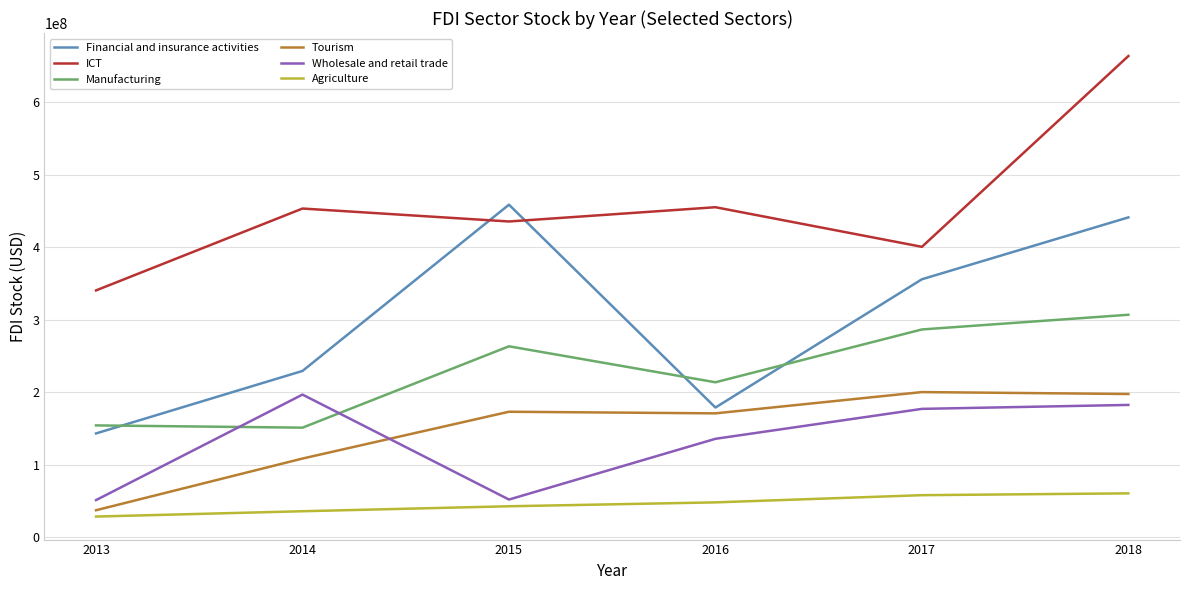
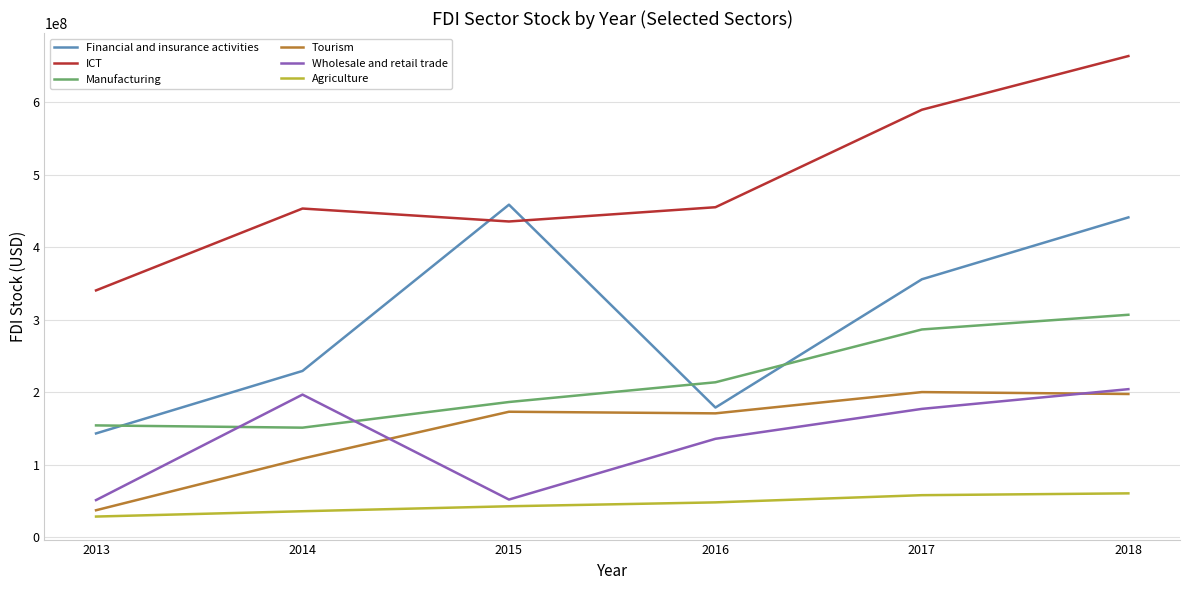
Manufacturing, 2015: 260000000 -> 190000000
ICT, 2017: 400000000 -> 590000000
Wholesale and retail trade, 2018: 180000000 -> 200000000
